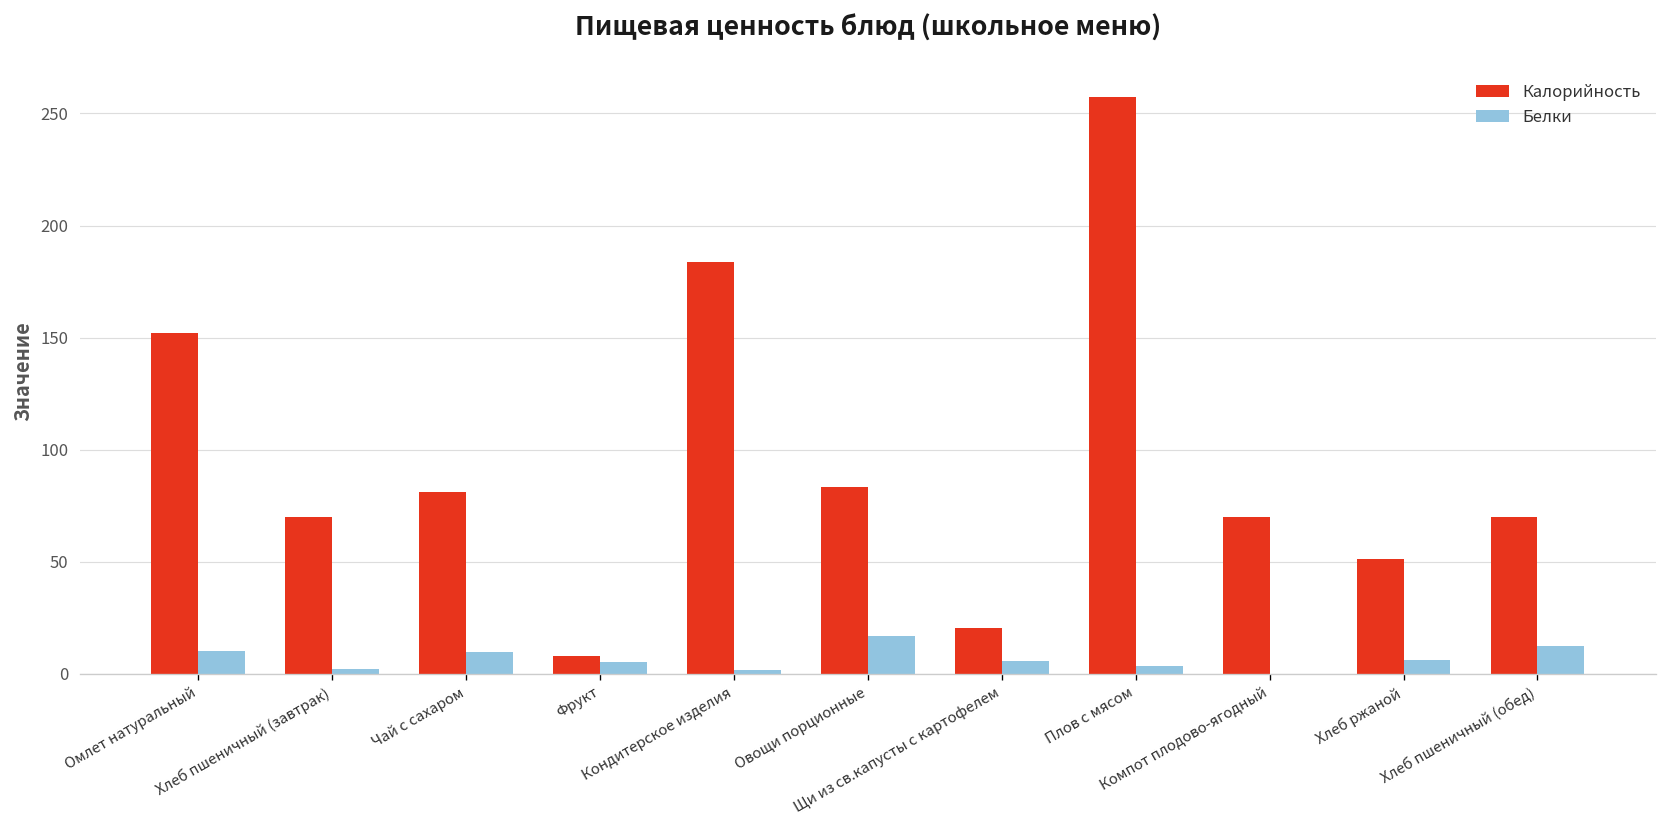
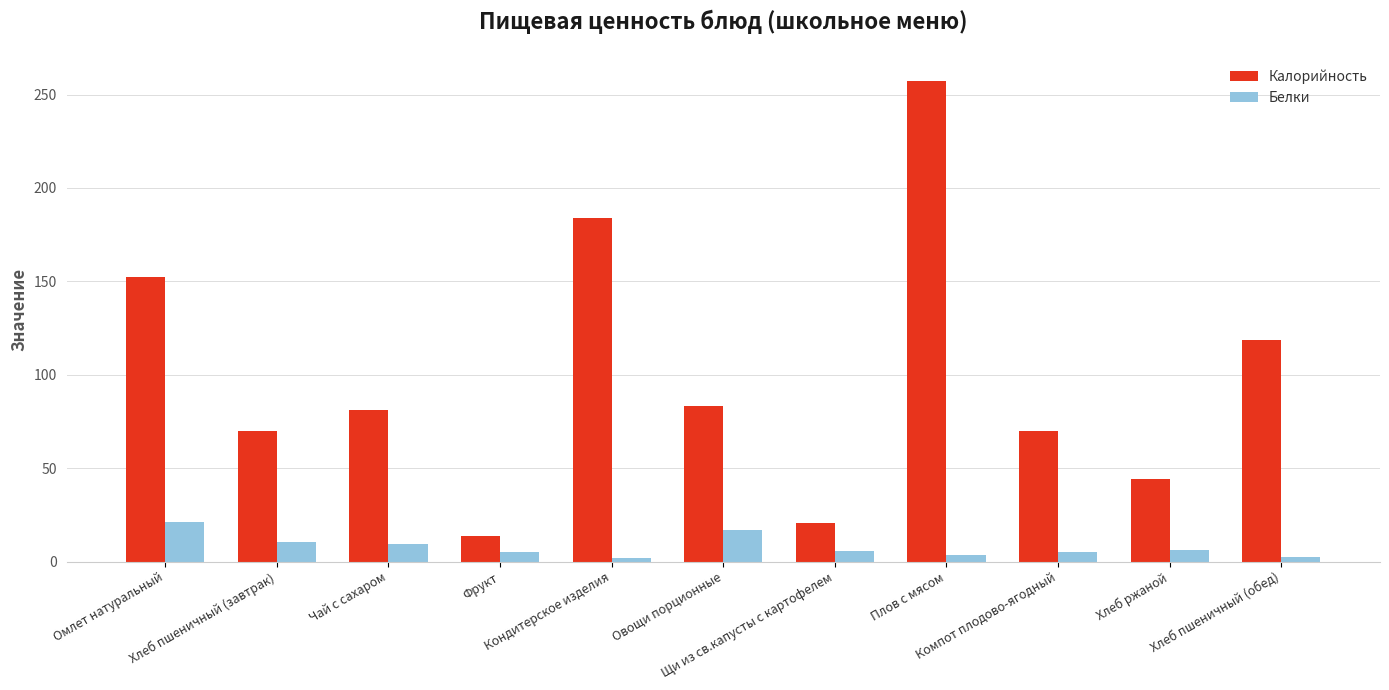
Белки, Омлет натуральный: 10 -> 21
Белки, Хлеб пшеничный (завтрак): 2 -> 11
Калорийность, Фрукт: 8 -> 14
Белки, Компот плодово-ягодный: 0 -> 5
Калорийность, Хлеб ржаной: 51 -> 44
Калорийность, Хлеб пшеничный (обед): 70 -> 119
Белки, Хлеб пшеничный (обед): 12 -> 2
